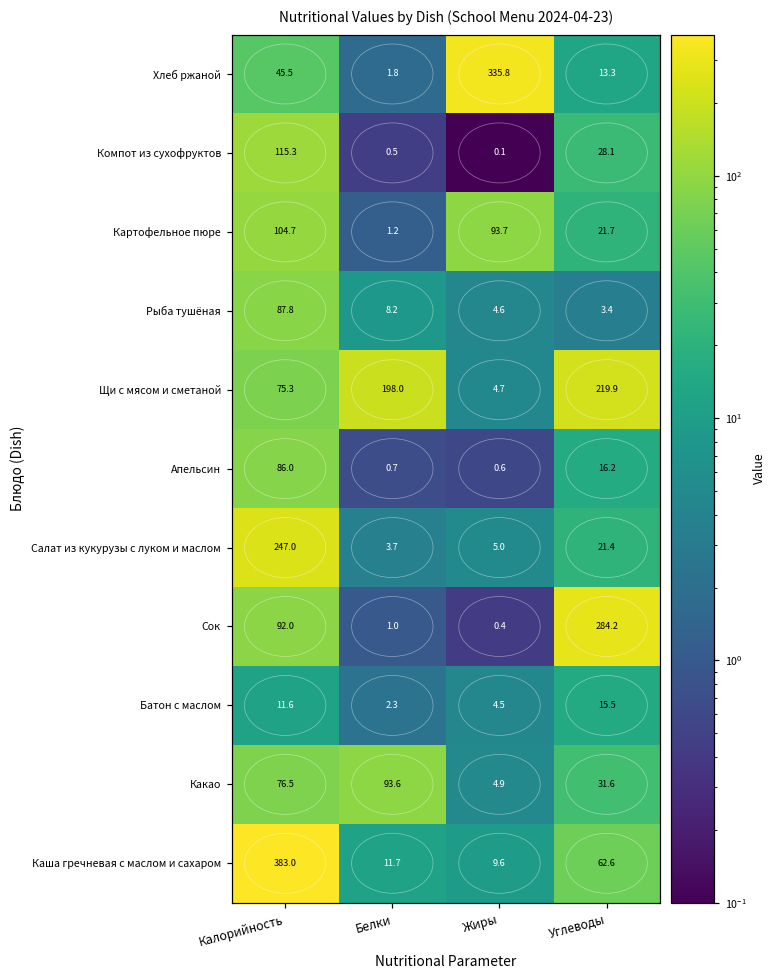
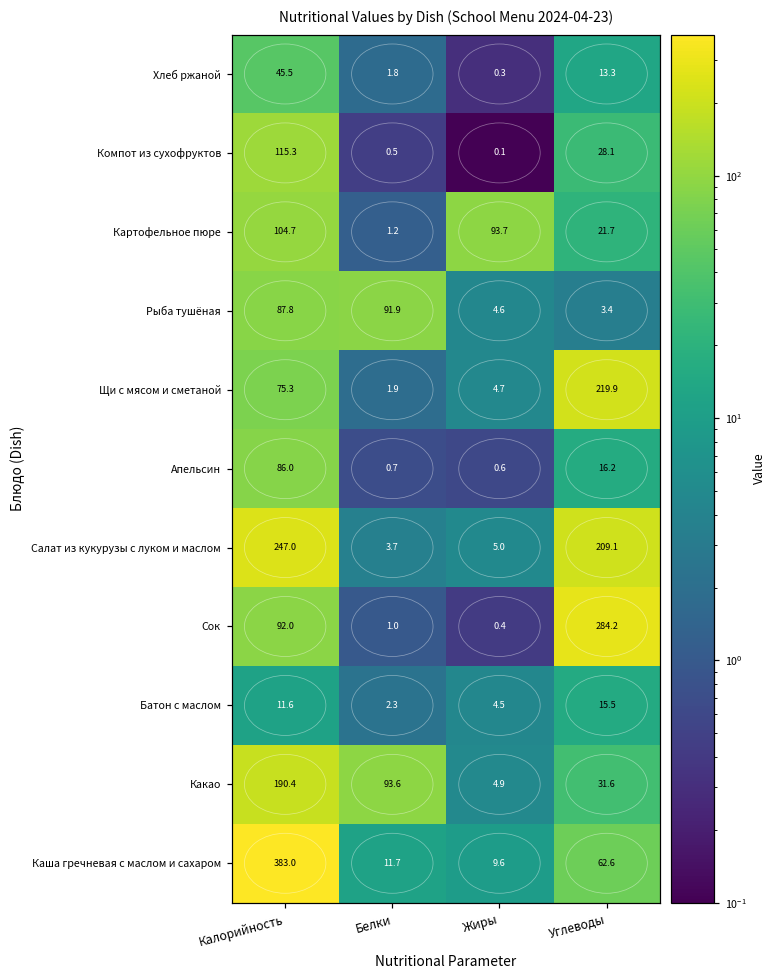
Хлеб ржаной, Жиры: 335.8 -> 0.3
Рыба тушёная, Белки: 8.2 -> 91.9
Щи с мясом и сметаной, Белки: 198.0 -> 1.9
Салат из кукурузы с луком и маслом, Углеводы: 21.4 -> 209.1
Какао, Калорийность: 76.5 -> 190.4
